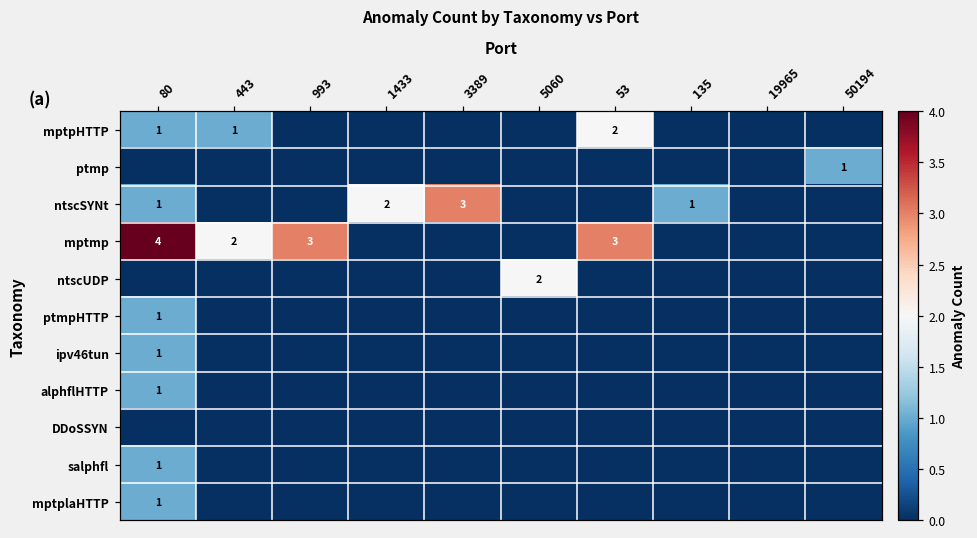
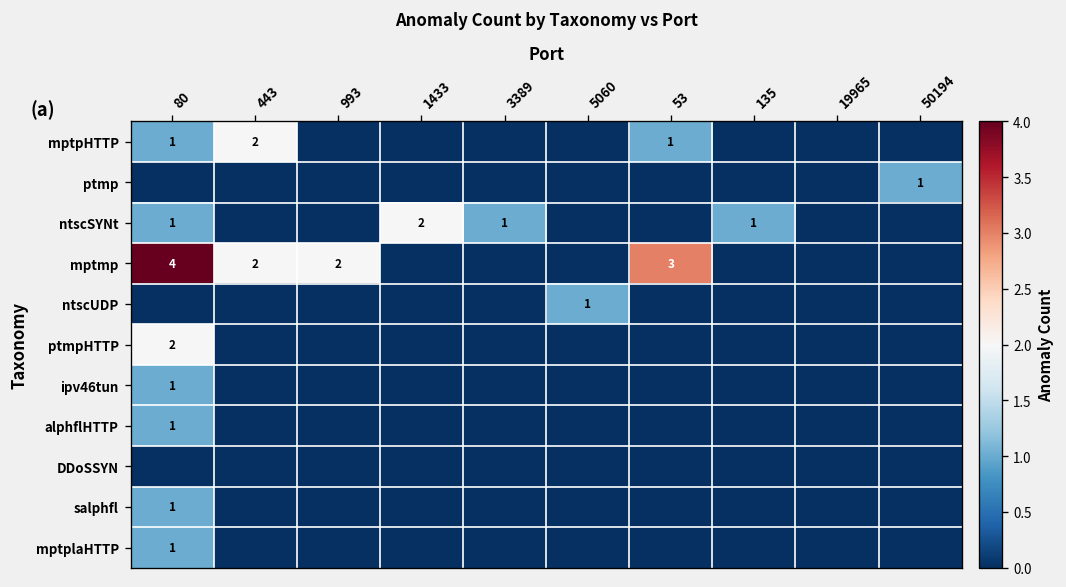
mptpHTTP, 443: 1 -> 2
mptpHTTP, 53: 2 -> 1
ntscSYNt, 3389: 3 -> 1
mptmp, 993: 3 -> 2
ntscUDP, 5060: 2 -> 1
ptmpHTTP, 80: 1 -> 2
